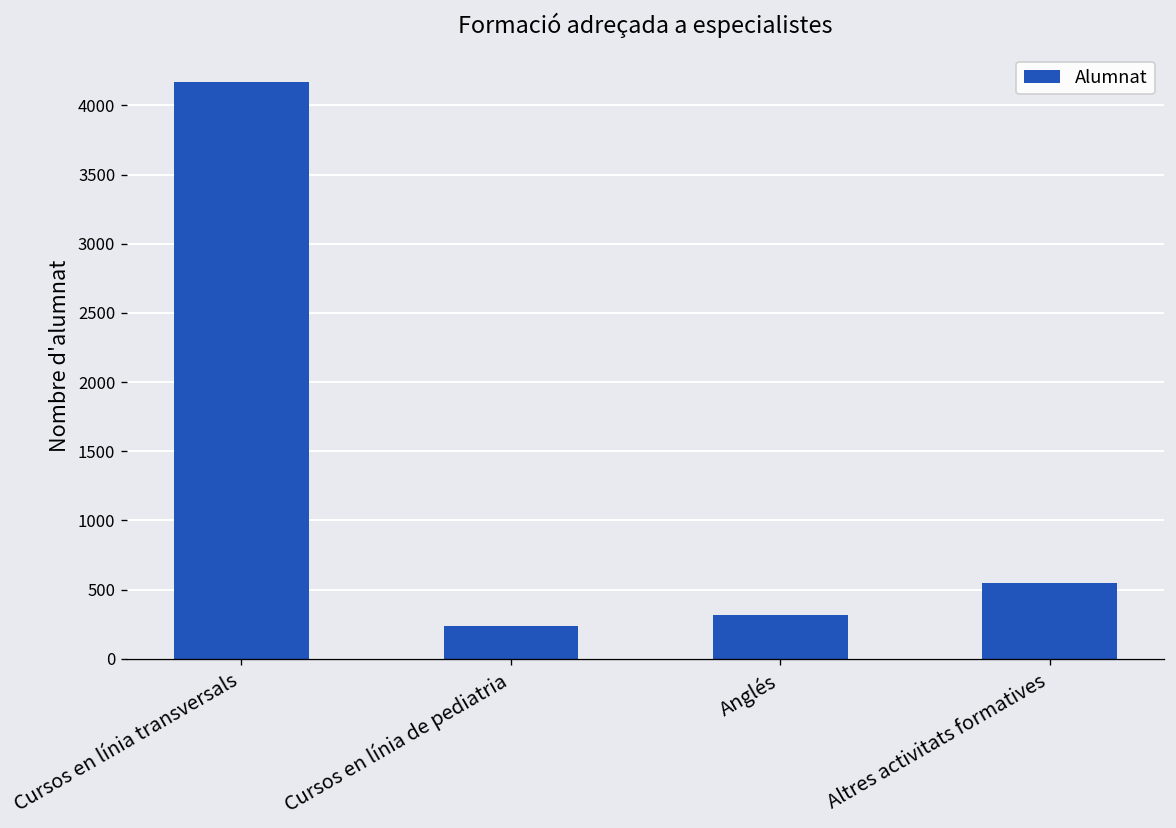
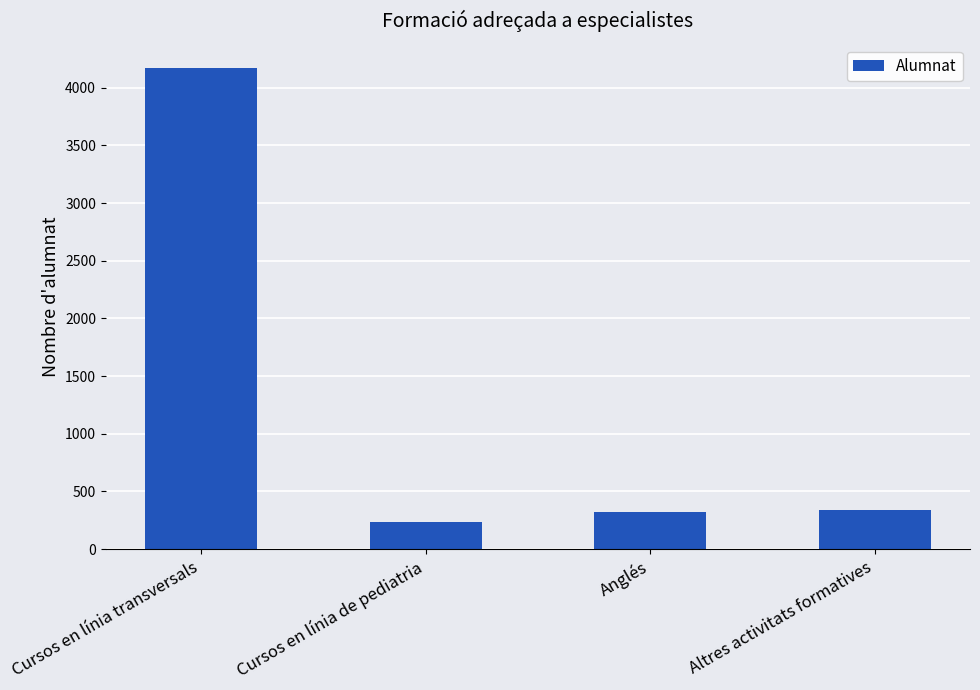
Altres activitats formatives: 550 -> 340
